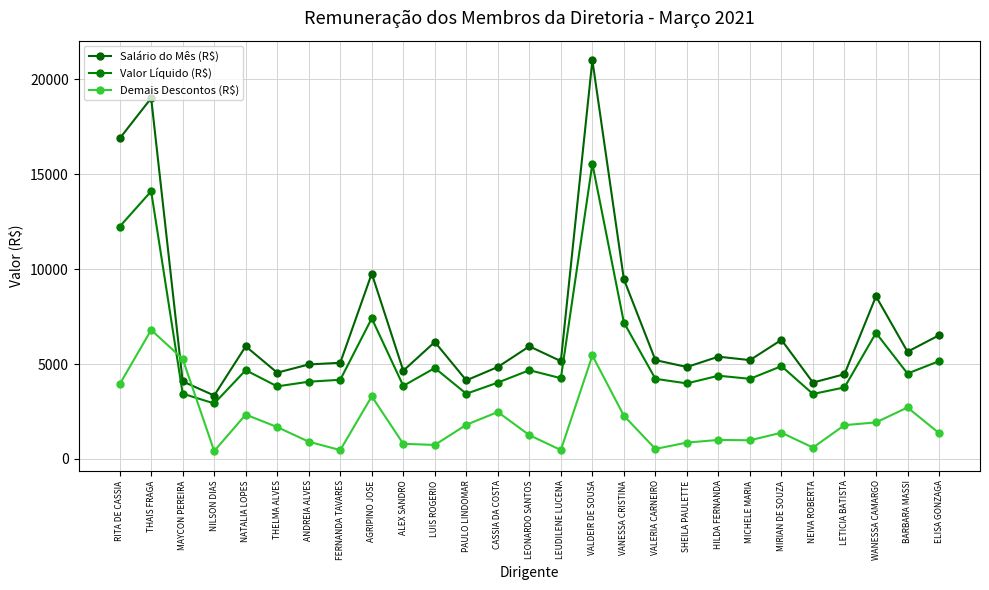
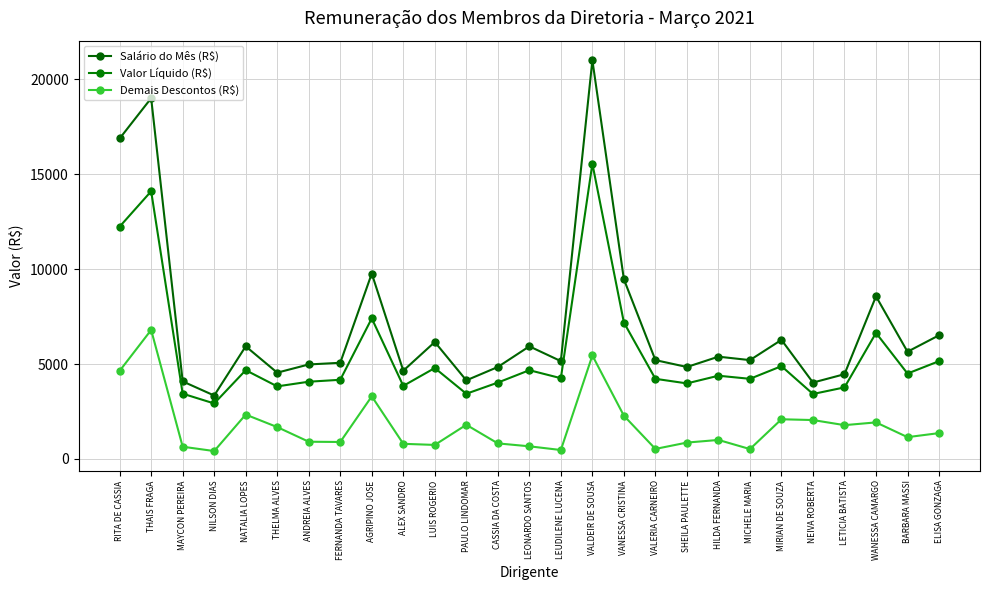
Demais Descontos (R$), RITA DE CASSIA: 3900 -> 4600
Demais Descontos (R$), MAYCON PEREIRA: 5300 -> 600
Demais Descontos (R$), FERNANDA TAVARES: 500 -> 900
Demais Descontos (R$), CASSIA DA COSTA: 2500 -> 800
Demais Descontos (R$), LEONARDO SANTOS: 1300 -> 700
Demais Descontos (R$), MICHELE MARIA: 1000 -> 500
Demais Descontos (R$), MIRIAN DE SOUZA: 1400 -> 2100
Demais Descontos (R$), NEIVA ROBERTA: 600 -> 2100
Demais Descontos (R$), BARBARA MASSI: 2700 -> 1100
